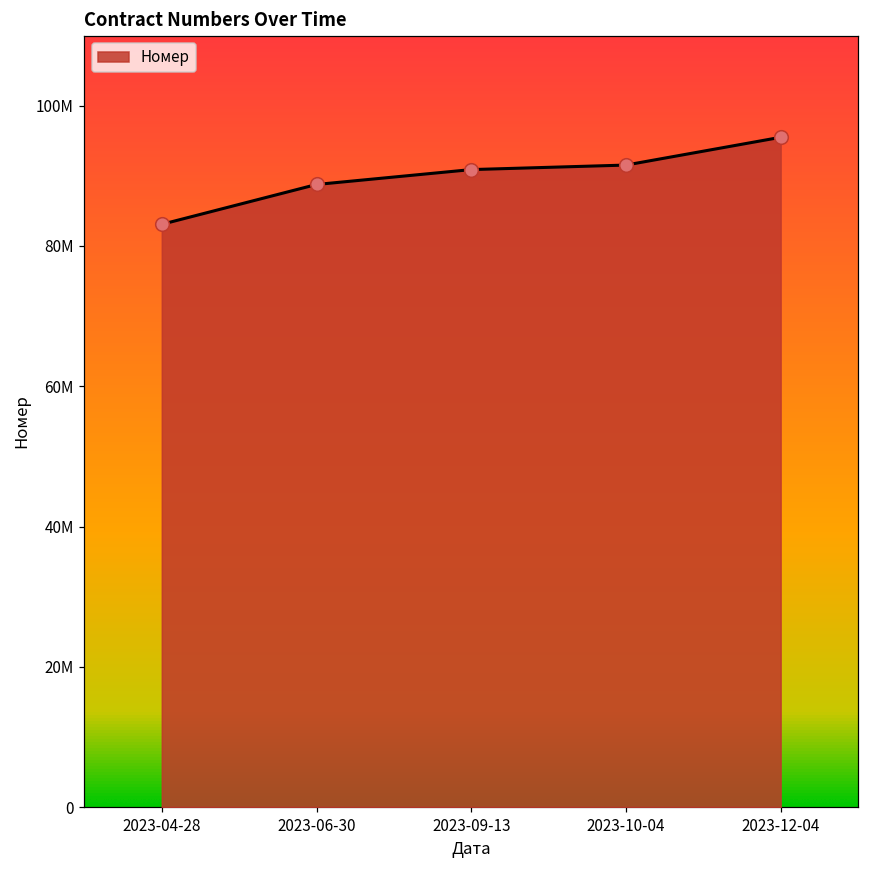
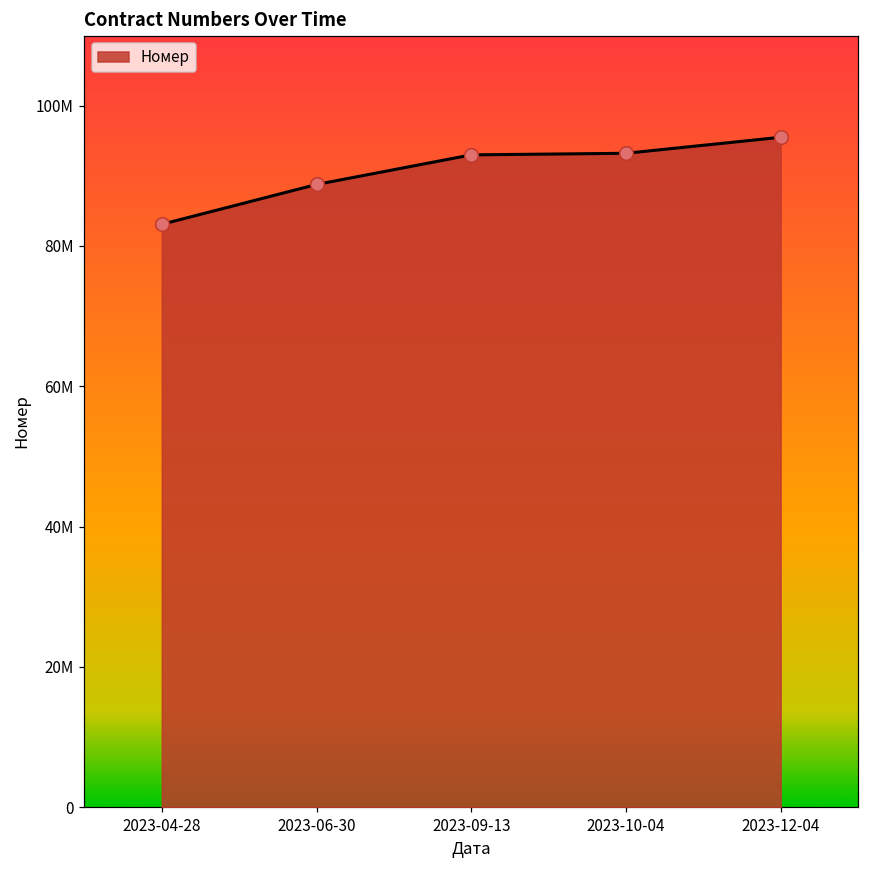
2023-09-13: 91000000 -> 93000000
2023-10-04: 92000000 -> 93000000
